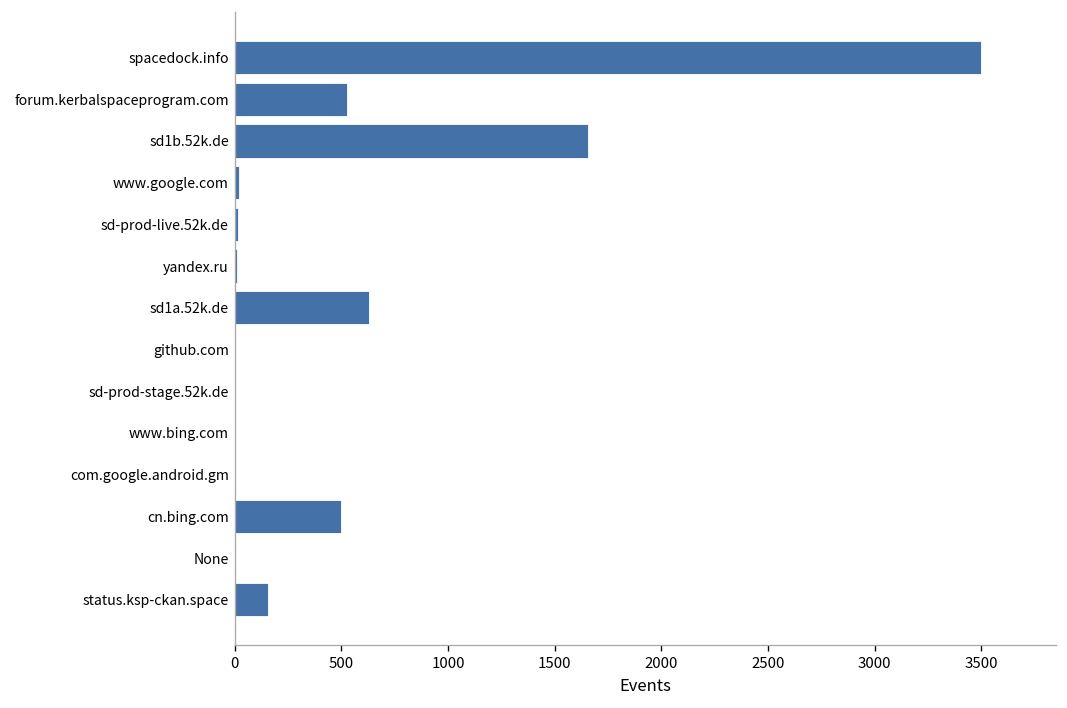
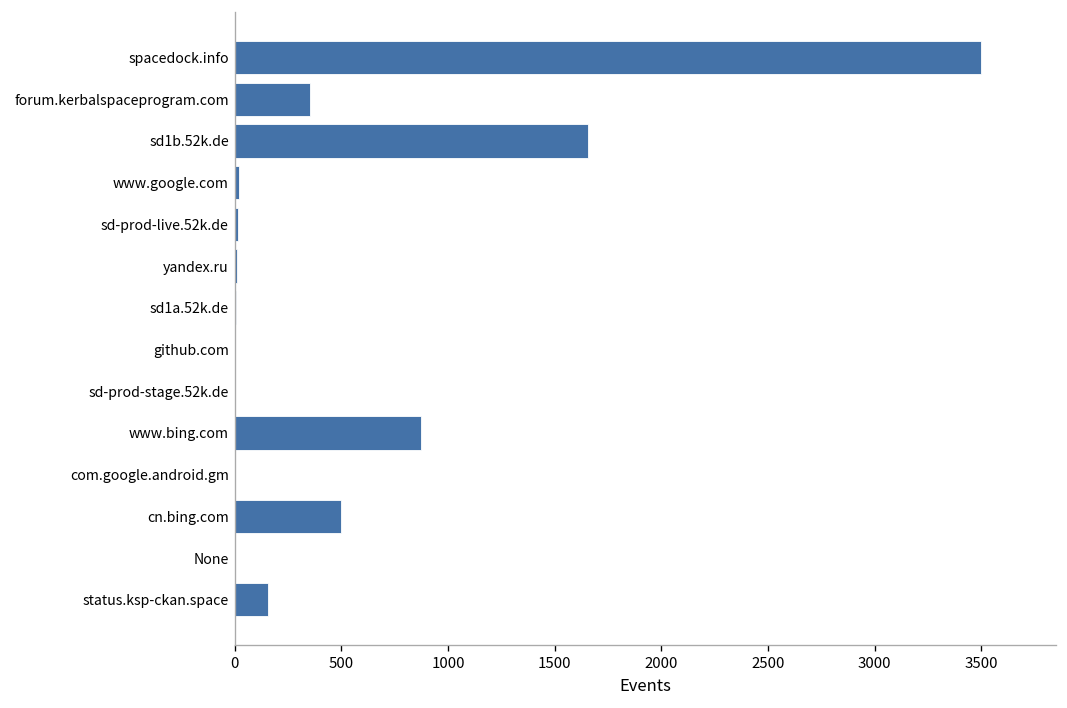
forum.kerbalspaceprogram.com: 530 -> 350
sd1a.52k.de: 630 -> 10
www.bing.com: 0 -> 880
